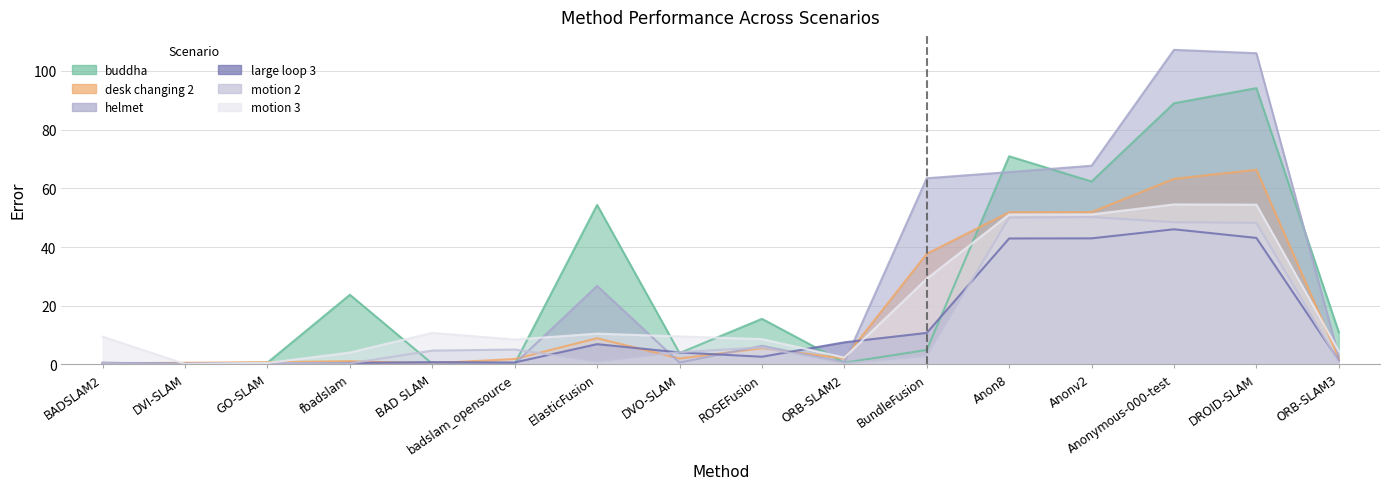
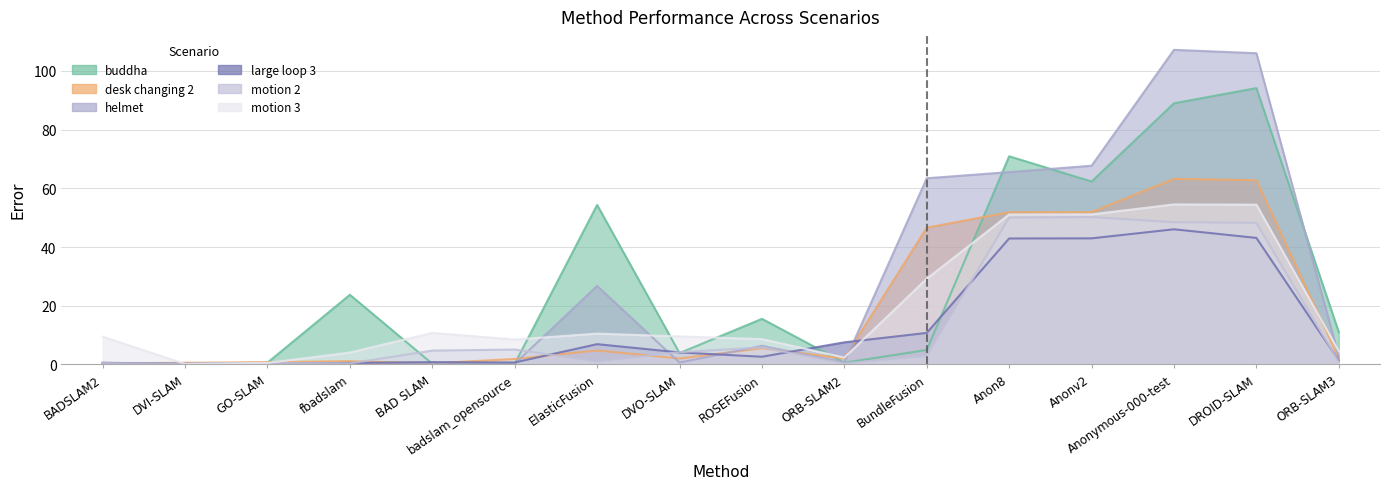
desk changing 2, ElasticFusion: 9 -> 5
desk changing 2, BundleFusion: 38 -> 47
desk changing 2, DROID-SLAM: 66 -> 63
